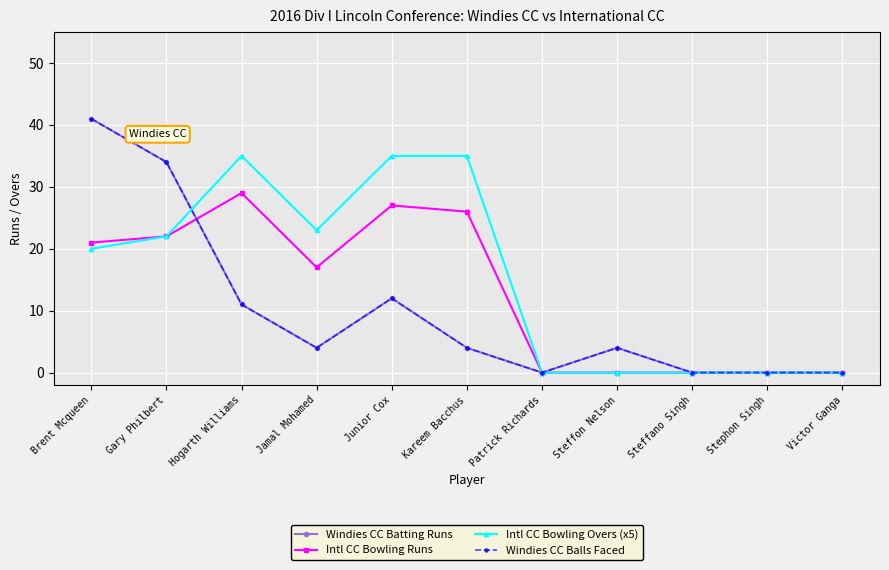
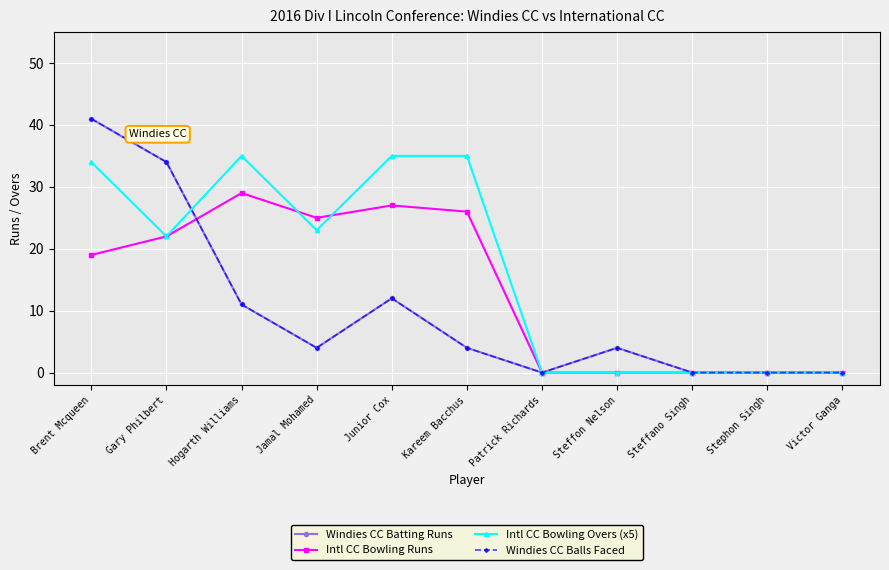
Intl CC Bowling Runs, Brent Mcqueen: 21 -> 19
Intl CC Bowling Overs (x5), Brent Mcqueen: 20 -> 34
Intl CC Bowling Runs, Jamal Mohamed: 17 -> 25
